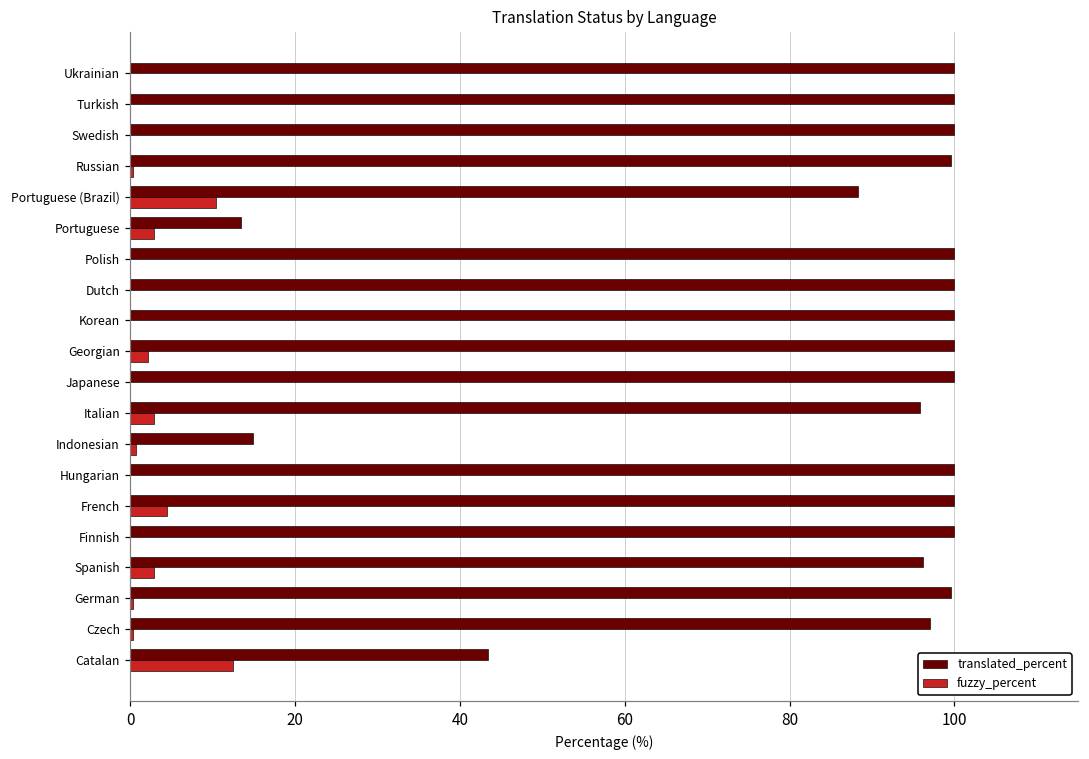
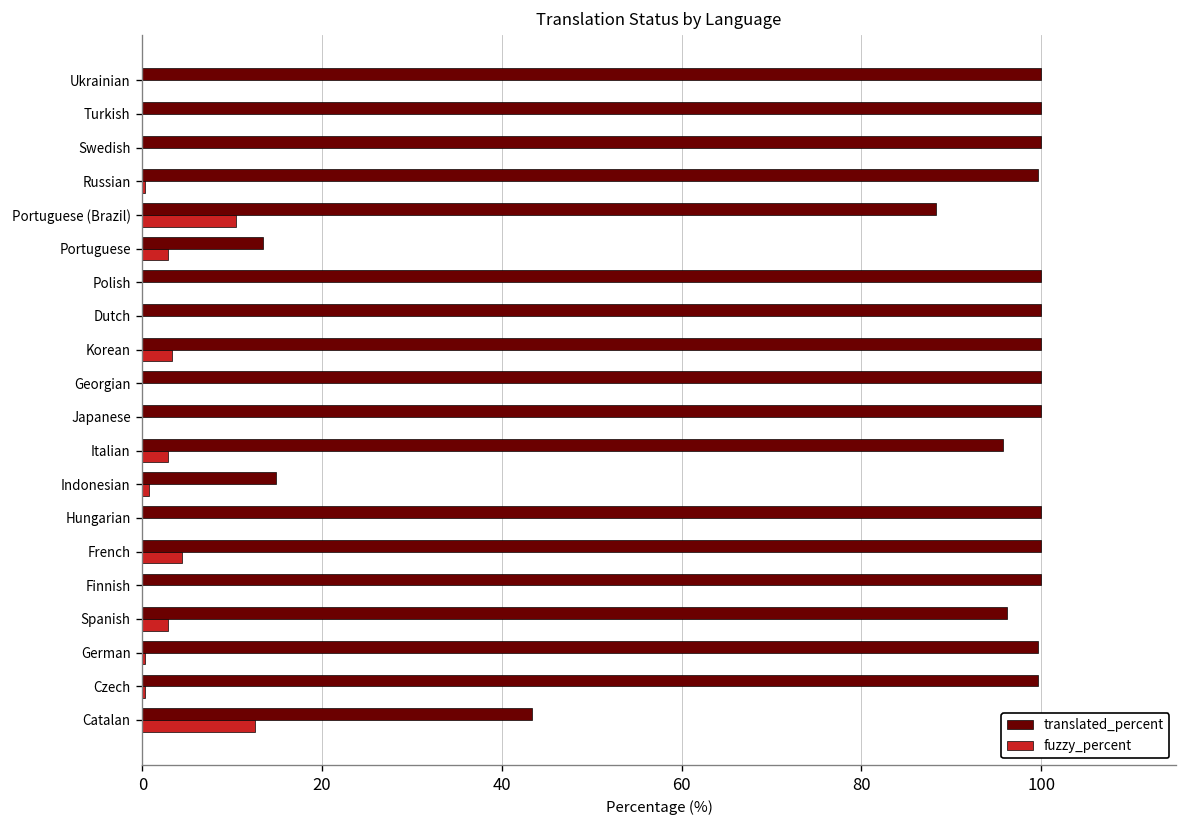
fuzzy_percent, Korean: 0 -> 3
fuzzy_percent, Georgian: 2 -> 0
translated_percent, Czech: 97 -> 100
